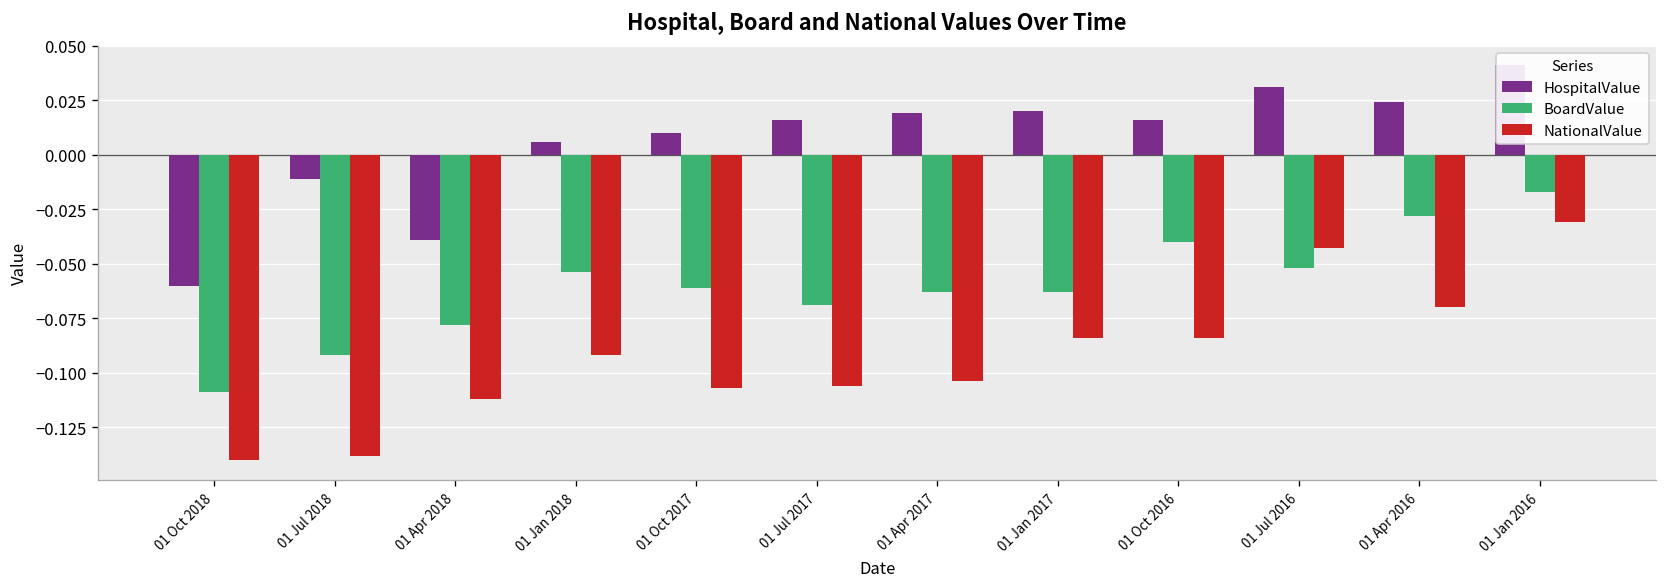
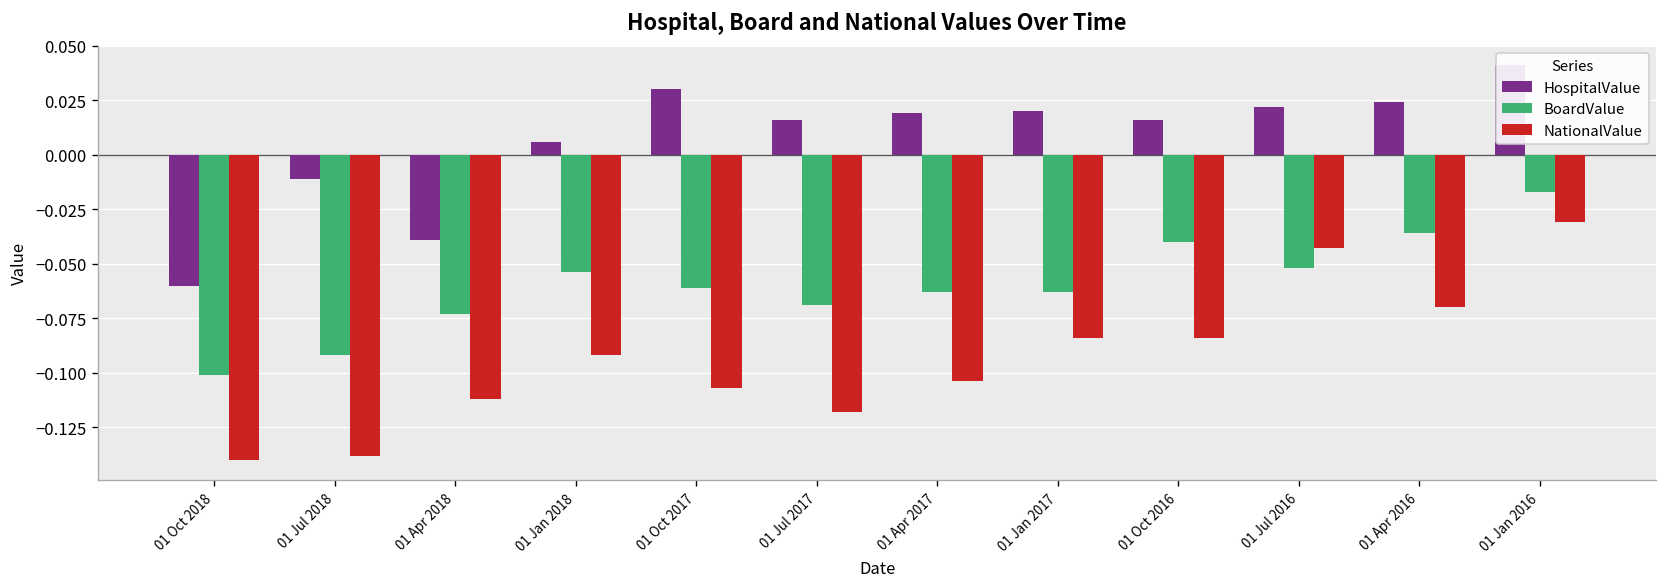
BoardValue, 01 Oct 2018: -0.109 -> -0.101
BoardValue, 01 Apr 2018: -0.078 -> -0.073
HospitalValue, 01 Oct 2017: 0.01 -> 0.03
NationalValue, 01 Jul 2017: -0.106 -> -0.118
HospitalValue, 01 Jul 2016: 0.031 -> 0.022
BoardValue, 01 Apr 2016: -0.028 -> -0.036
